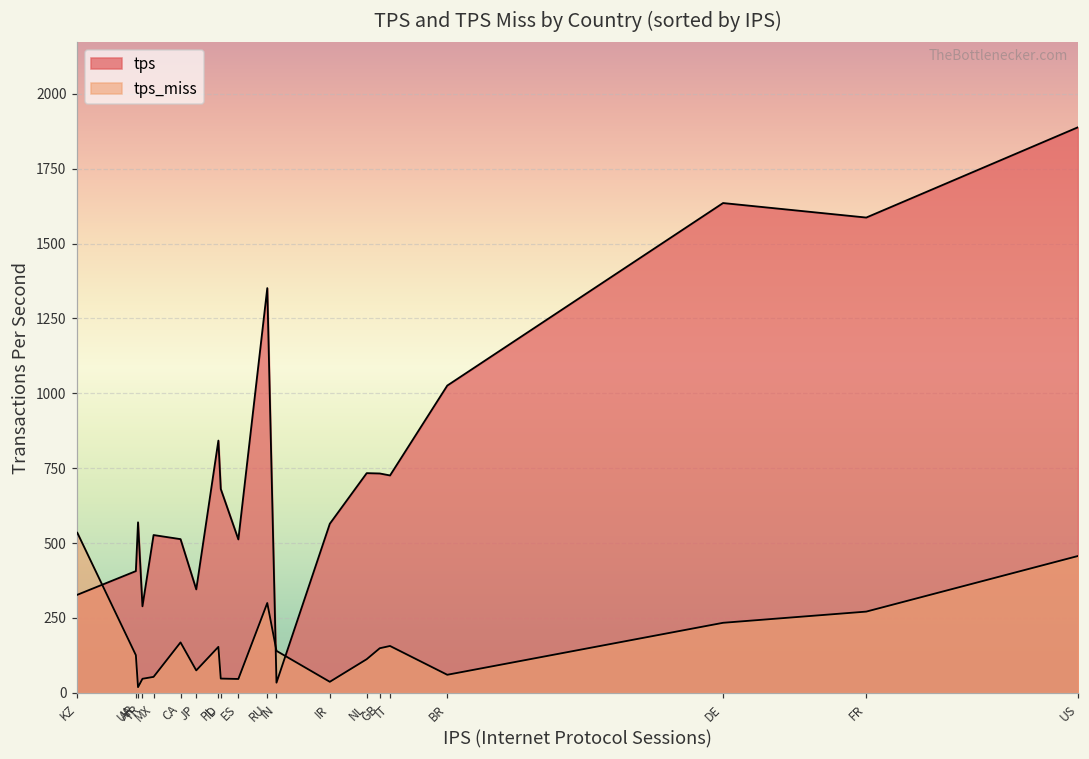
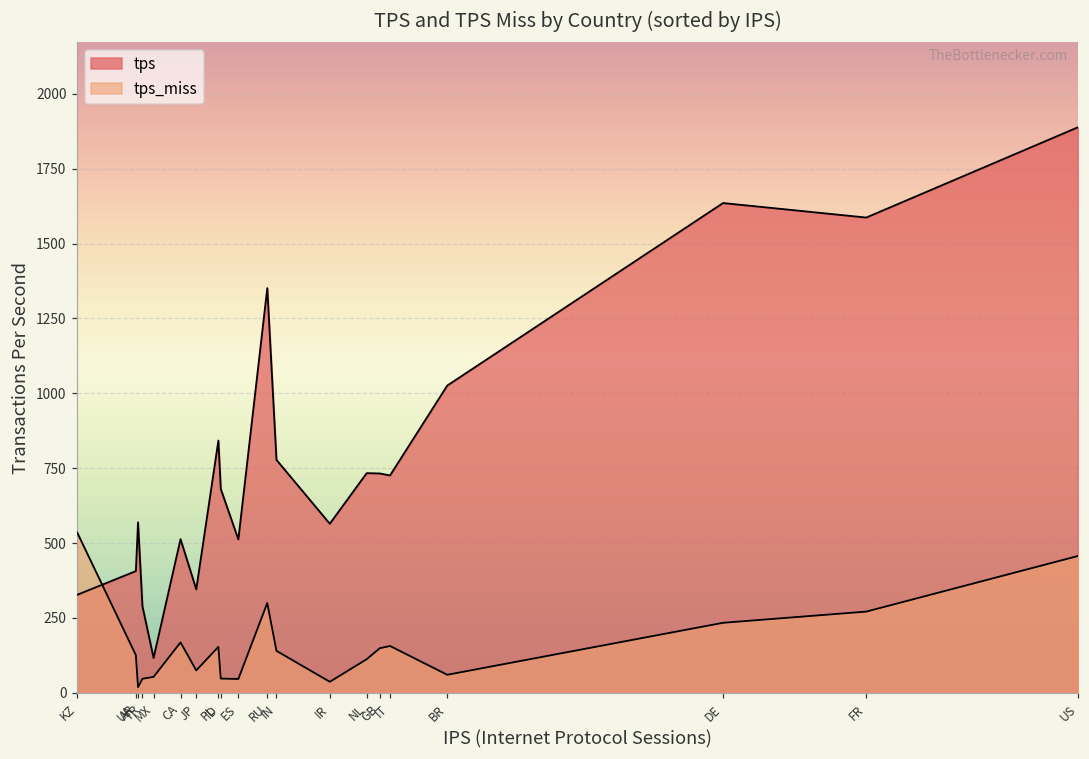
tps, MX: 530 -> 120
tps, IN: 30 -> 780
